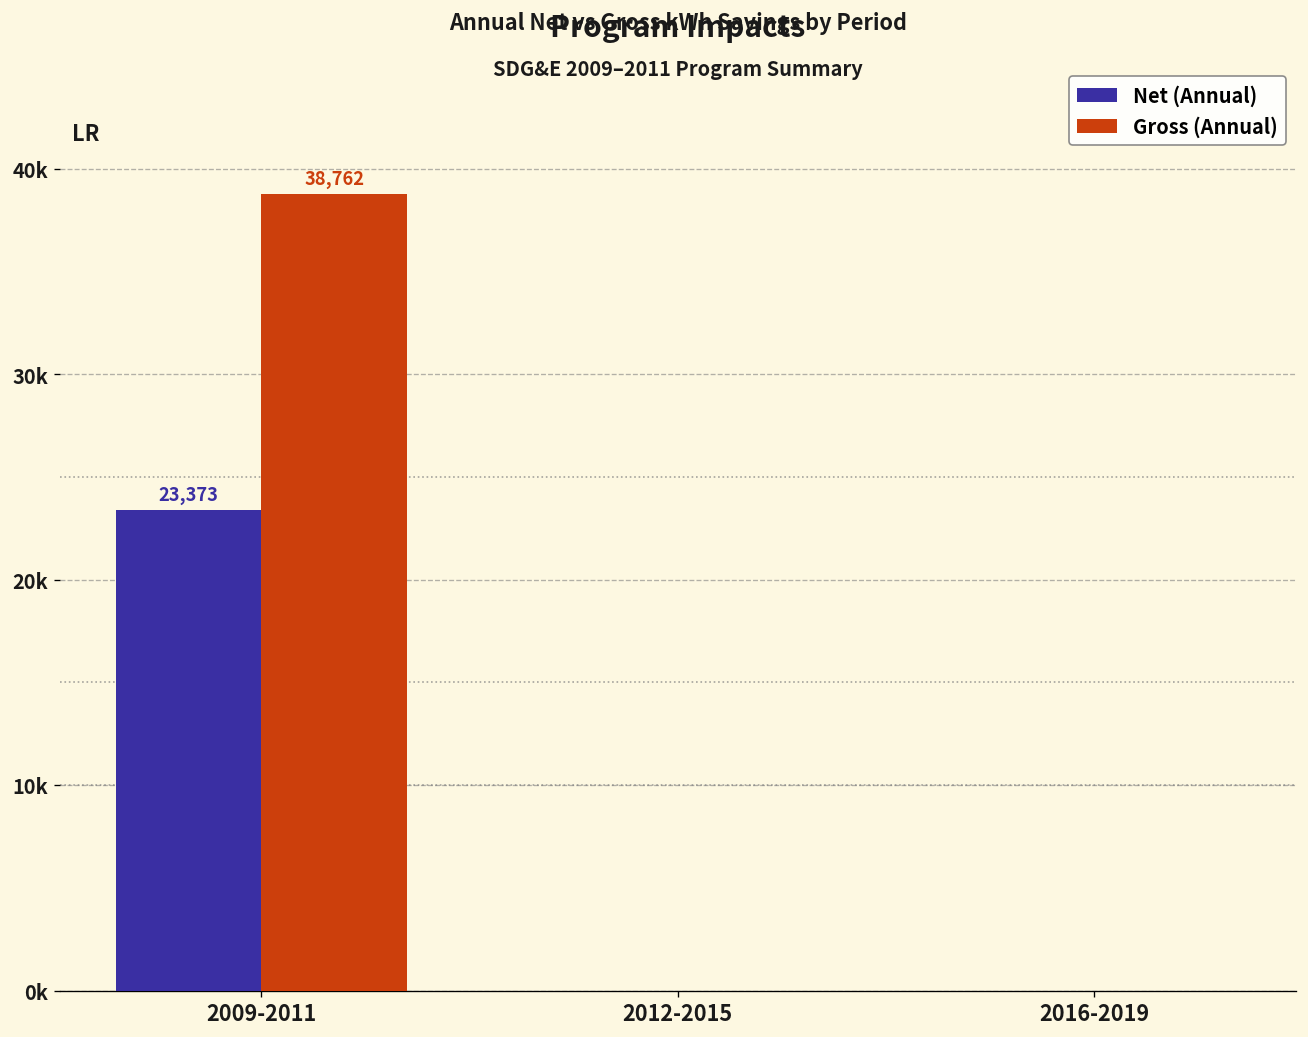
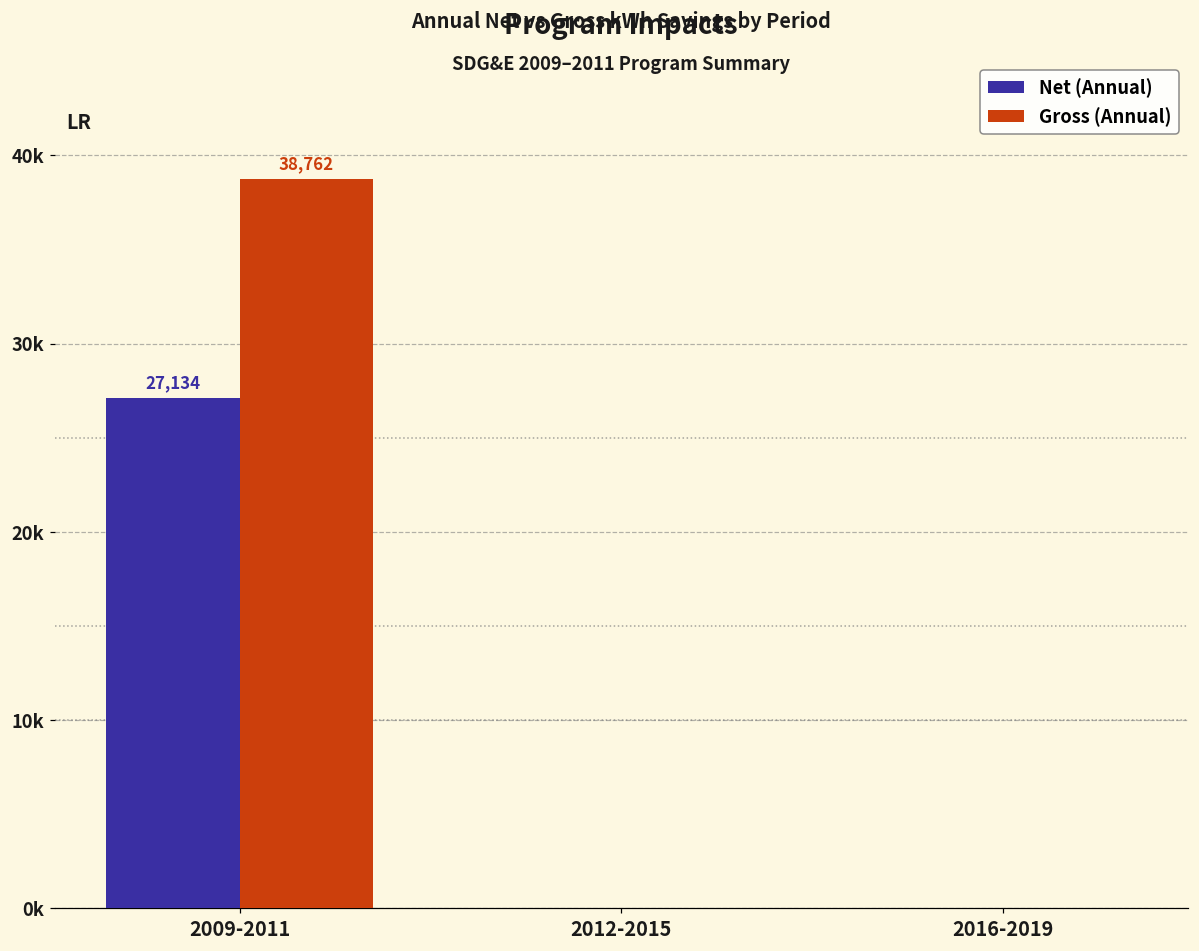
Net (Annual), 2009-2011: 23,373 -> 27,134
